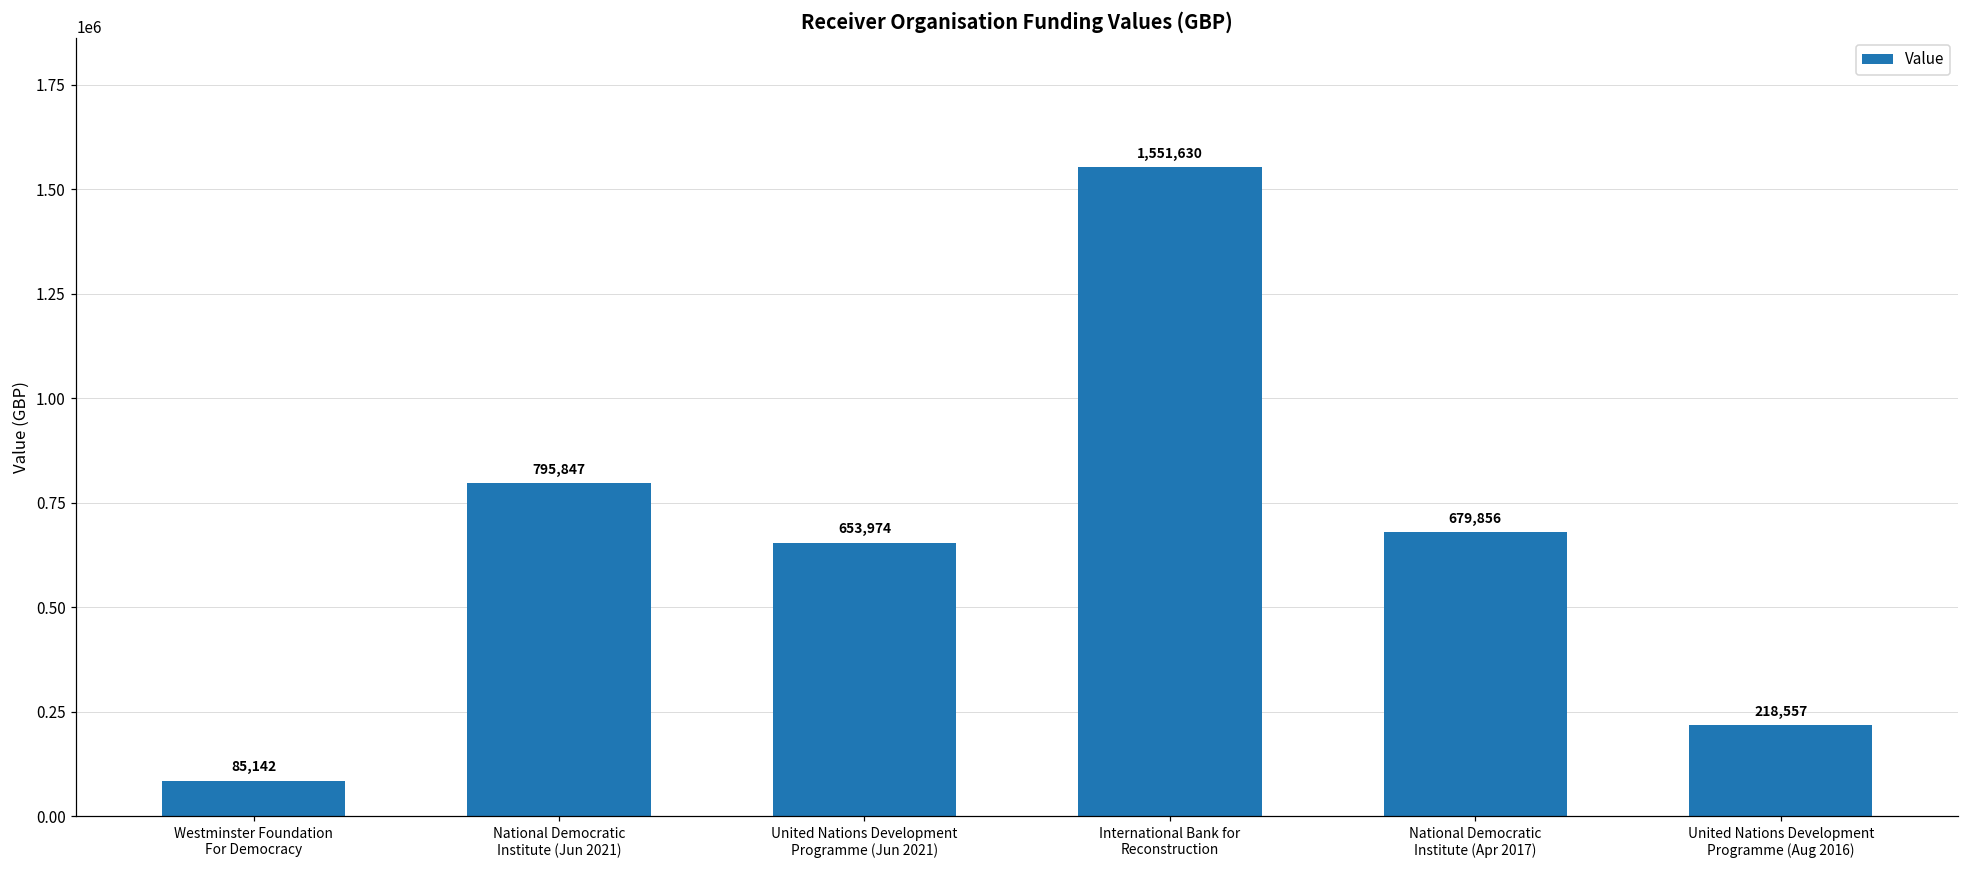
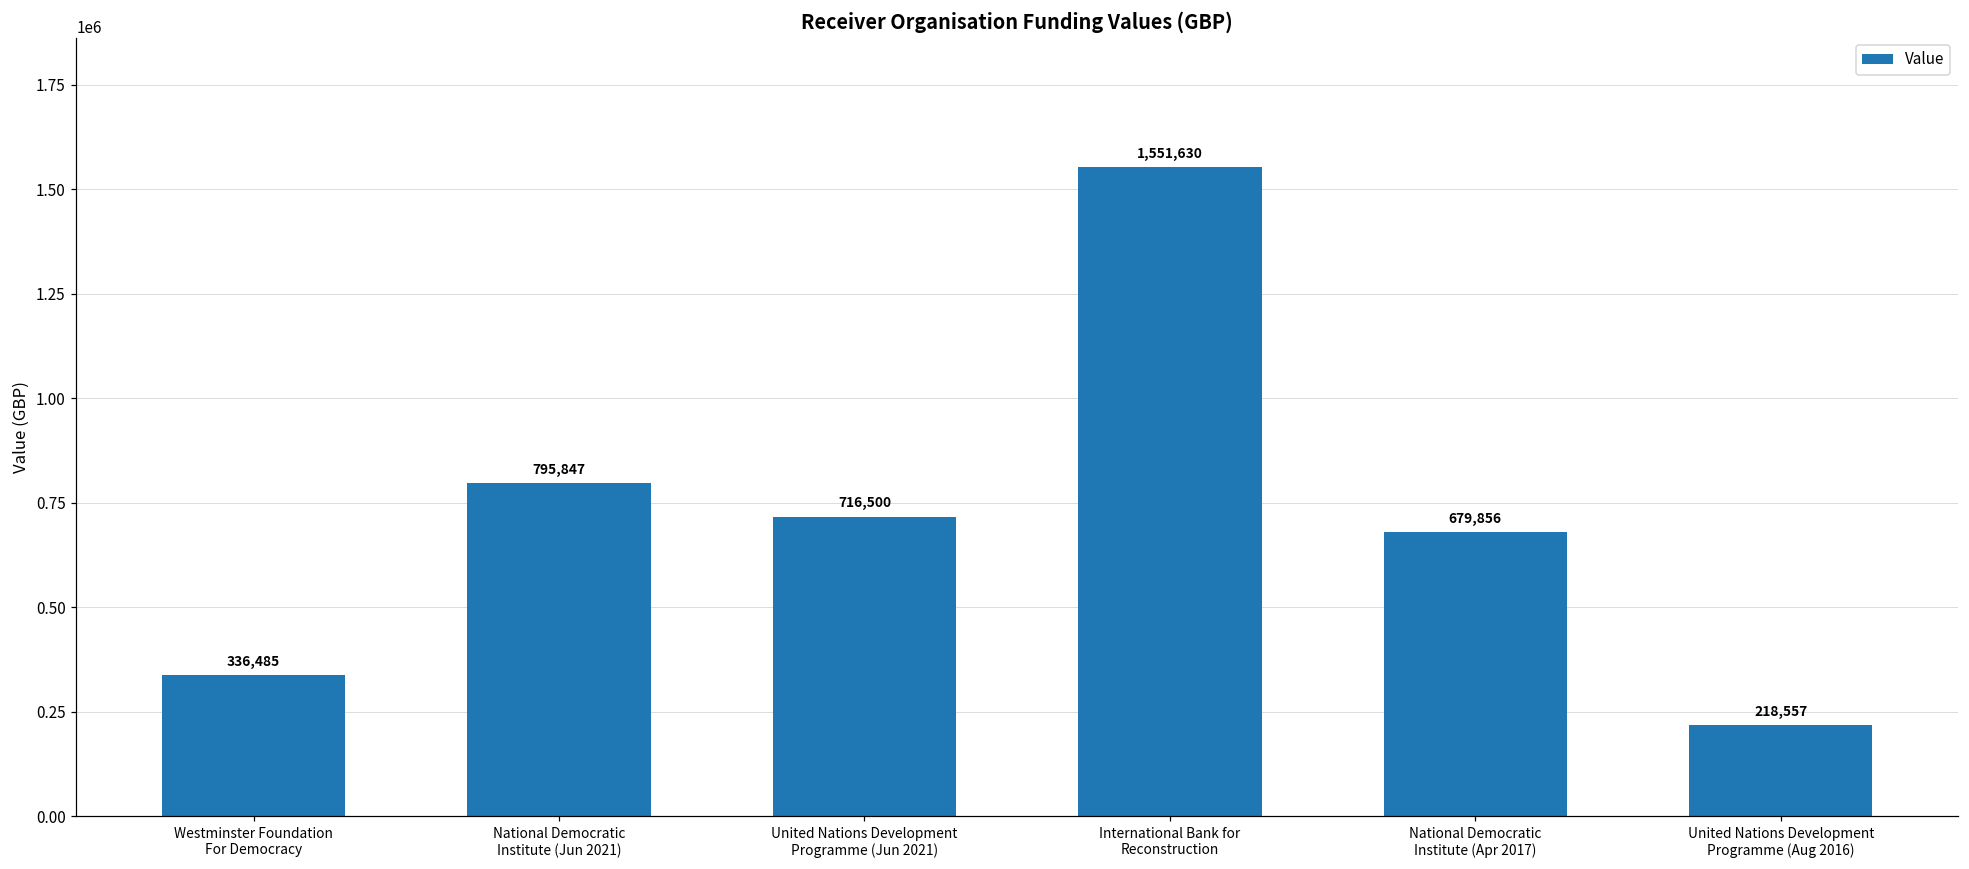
Westminster Foundation For Democracy: 85,142 -> 336,485
United Nations Development Programme (Jun 2021): 653,974 -> 716,500
